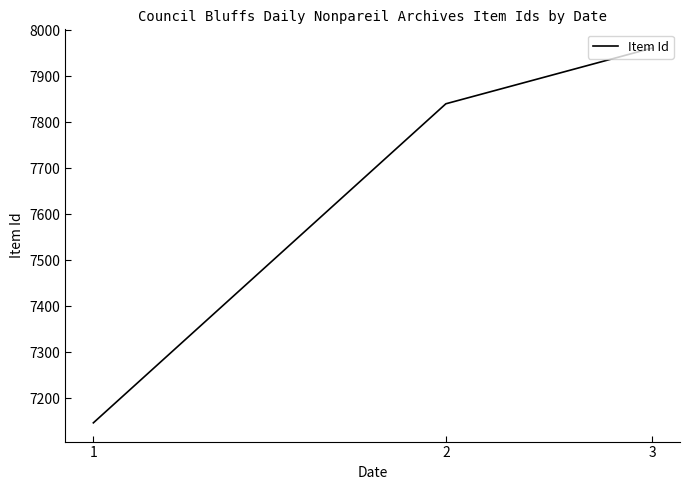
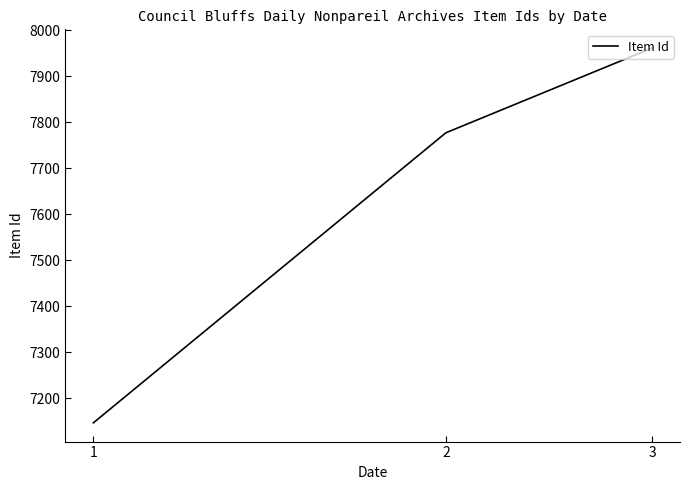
2: 7840 -> 7780
